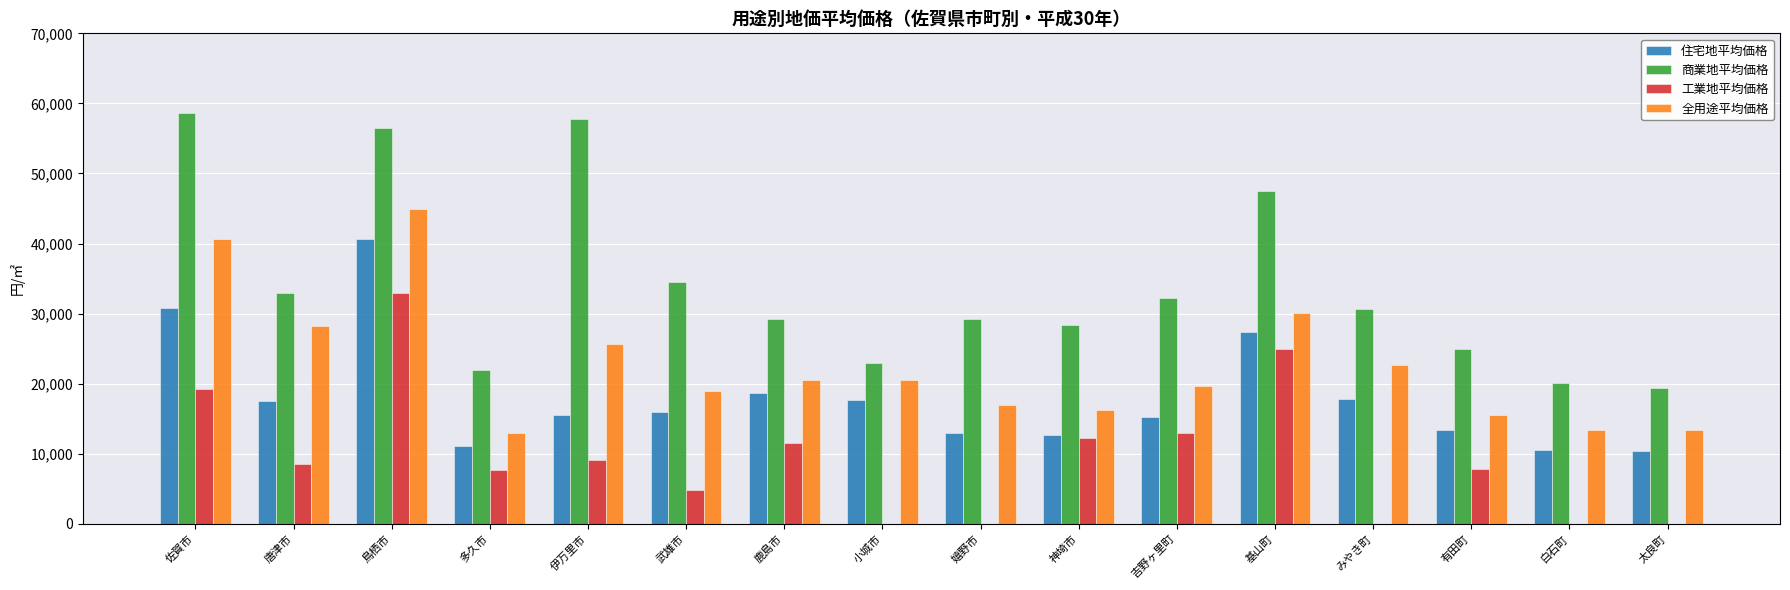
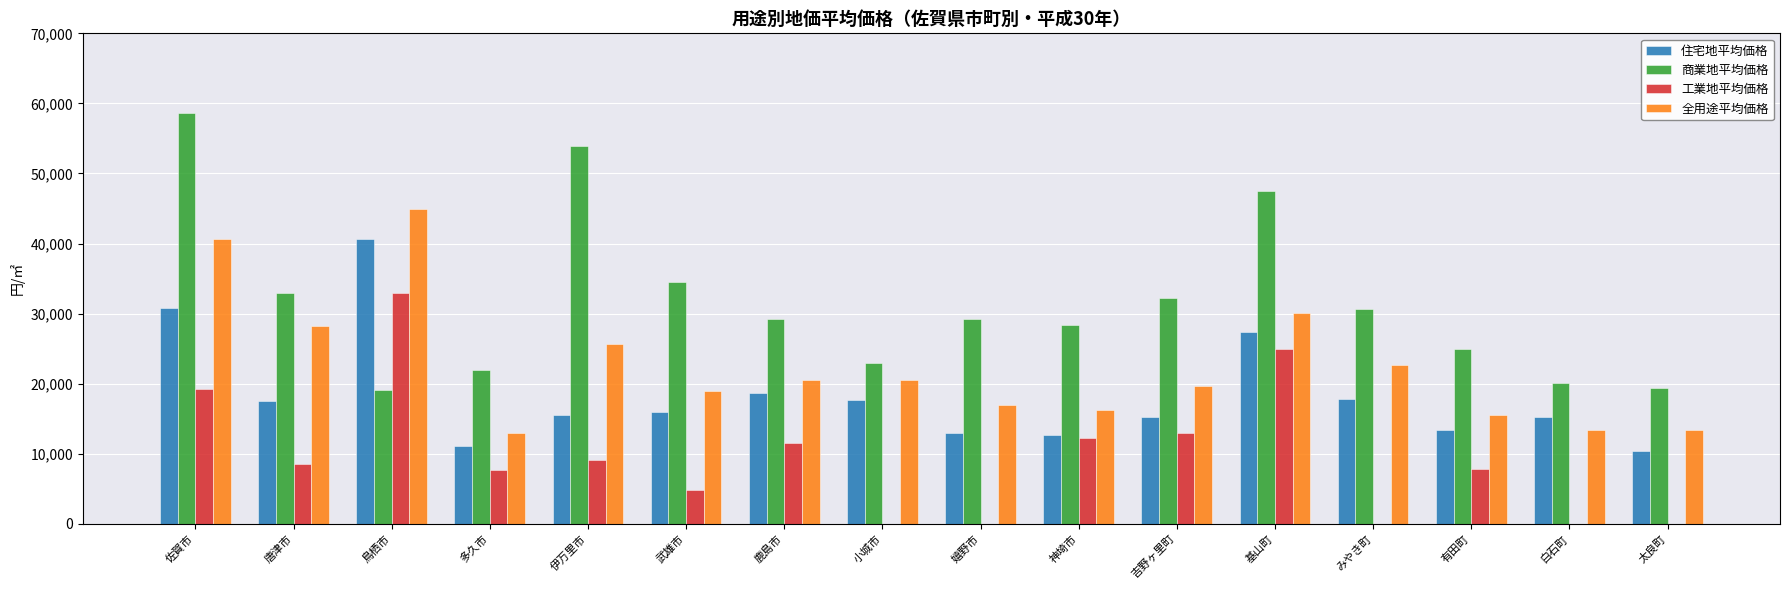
商業地平均価格, 鳥栖市: 57,000 -> 19,000
商業地平均価格, 伊万里市: 58,000 -> 54,000
住宅地平均価格, 白石町: 11,000 -> 15,000
